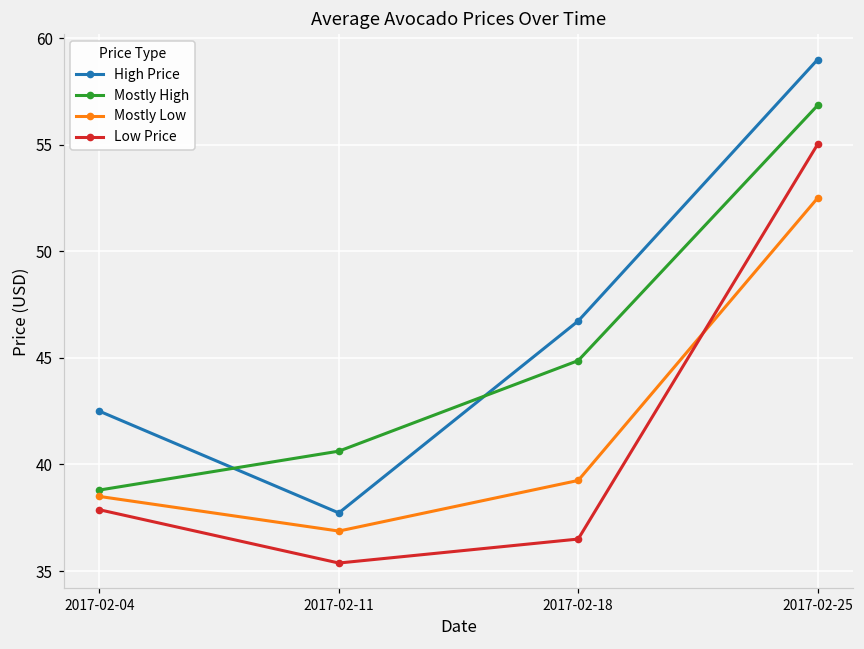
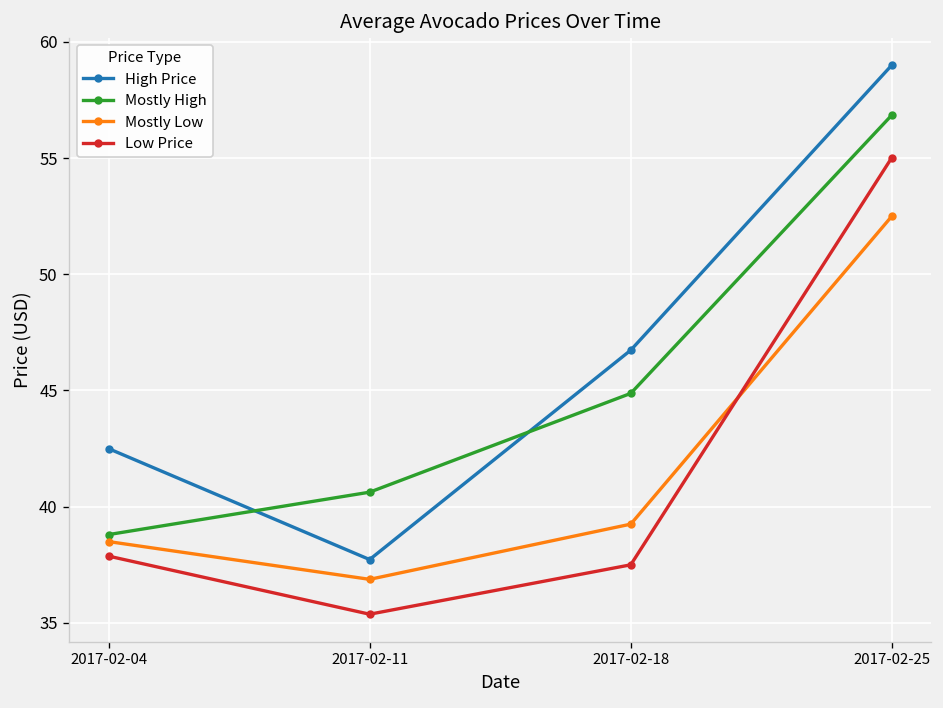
Low Price, 2017-02-18: 36.5 -> 37.5
